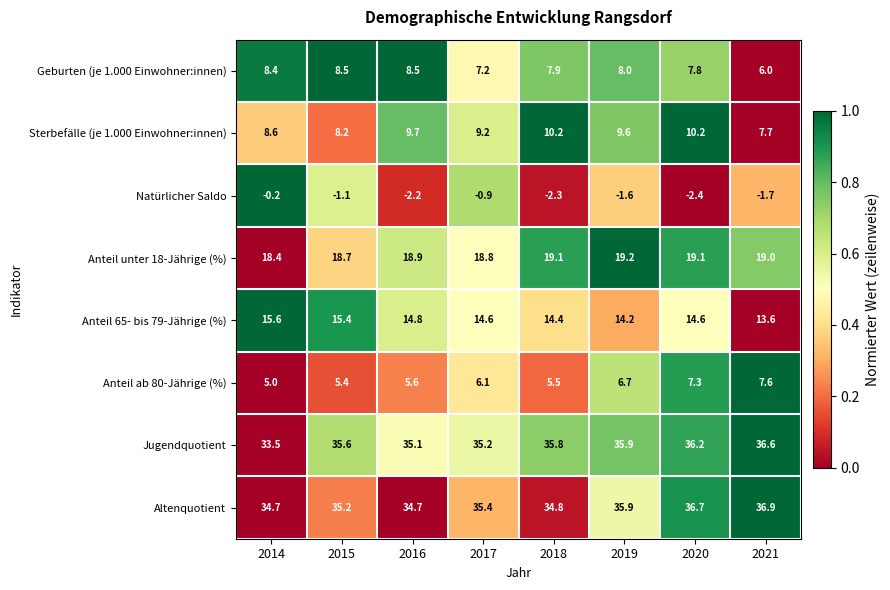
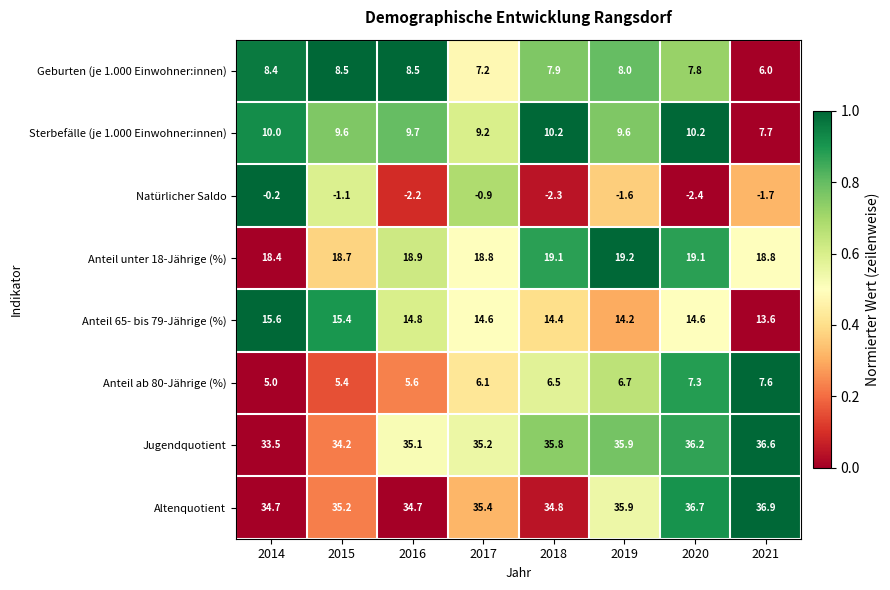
Sterbefälle (je 1.000 Einwohner:innen), 2014: 8.6 -> 10.0
Sterbefälle (je 1.000 Einwohner:innen), 2015: 8.2 -> 9.6
Anteil unter 18-Jährige (%), 2021: 19.0 -> 18.8
Anteil ab 80-Jährige (%), 2018: 5.5 -> 6.5
Jugendquotient, 2015: 35.6 -> 34.2
